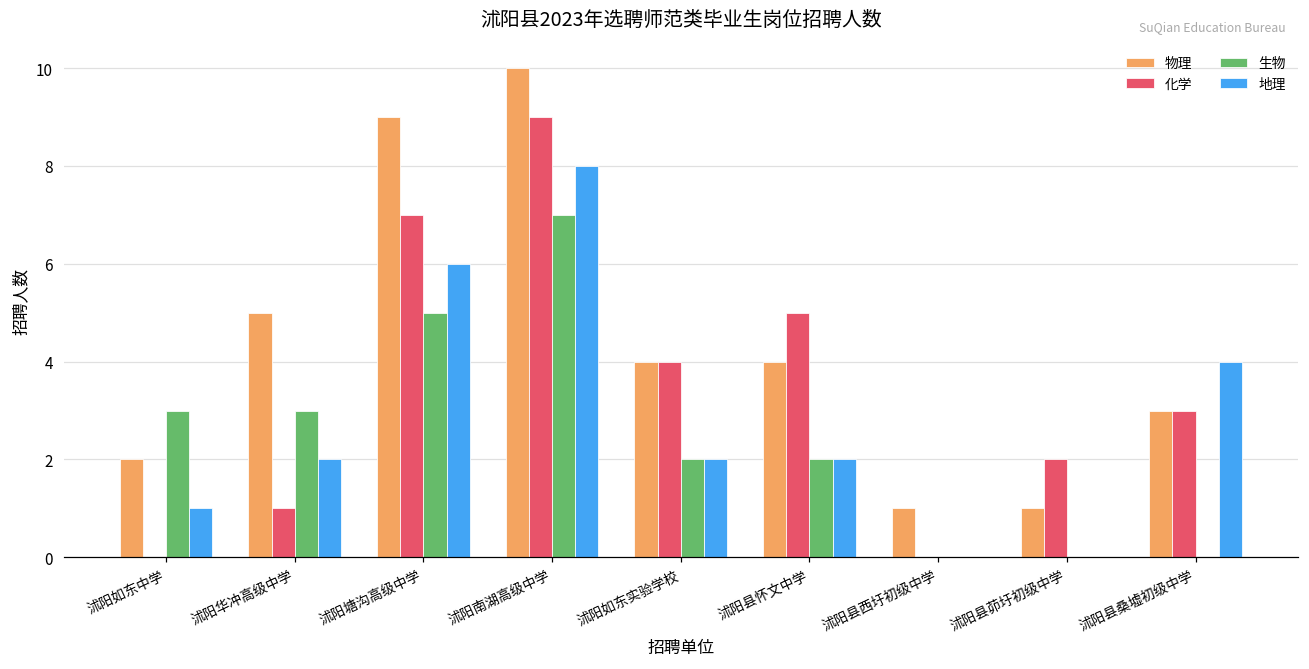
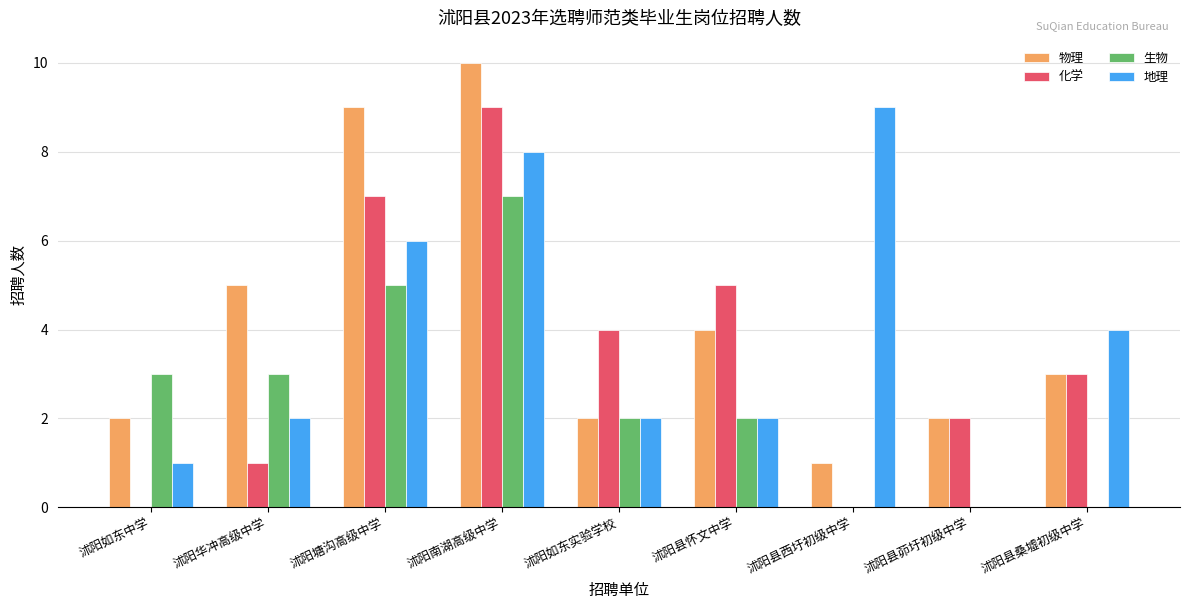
物理, 沭阳如东实验学校: 4 -> 2
地理, 沭阳县西圩初级中学: 0 -> 9
物理, 沭阳县茆圩初级中学: 1 -> 2
